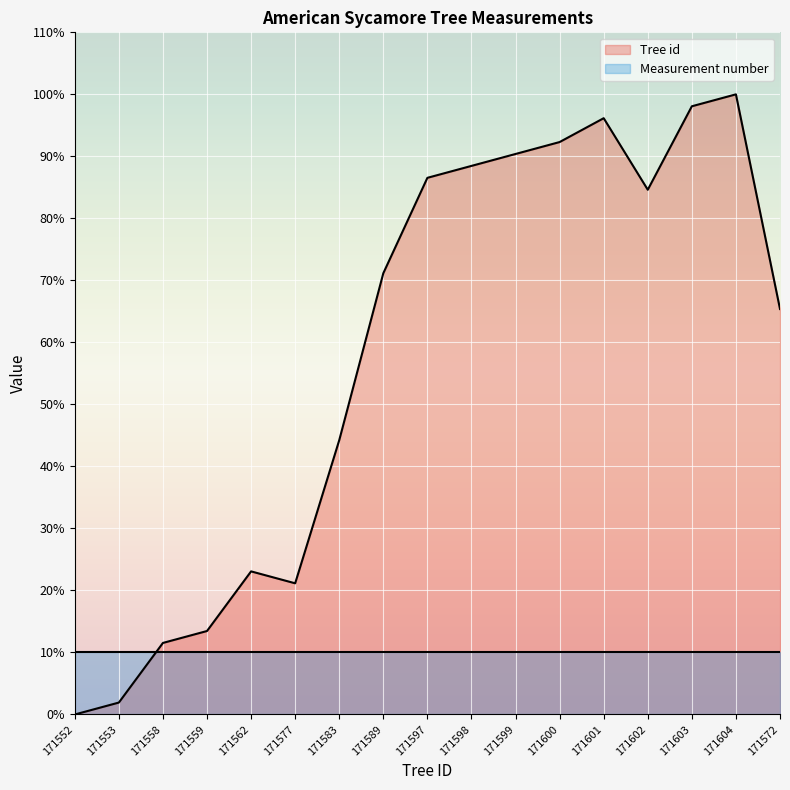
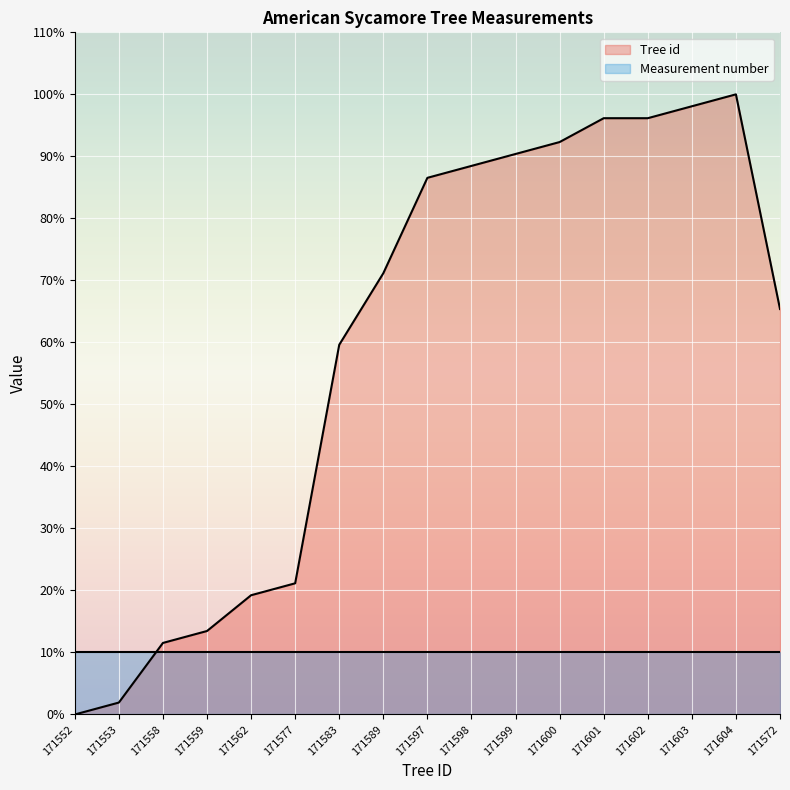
Tree id, 171562: 23% -> 19%
Tree id, 171583: 44% -> 60%
Tree id, 171602: 85% -> 96%
